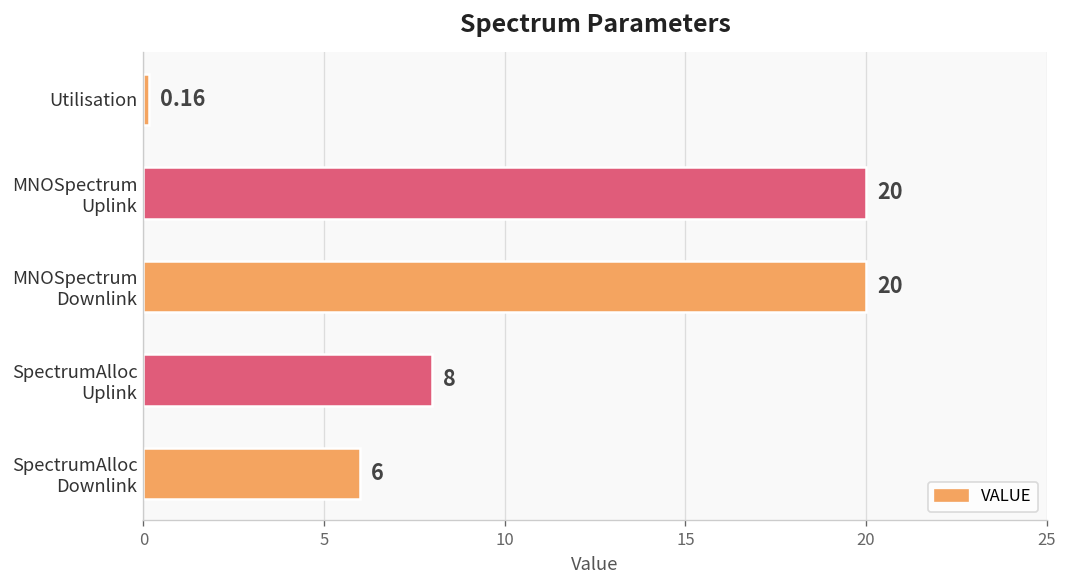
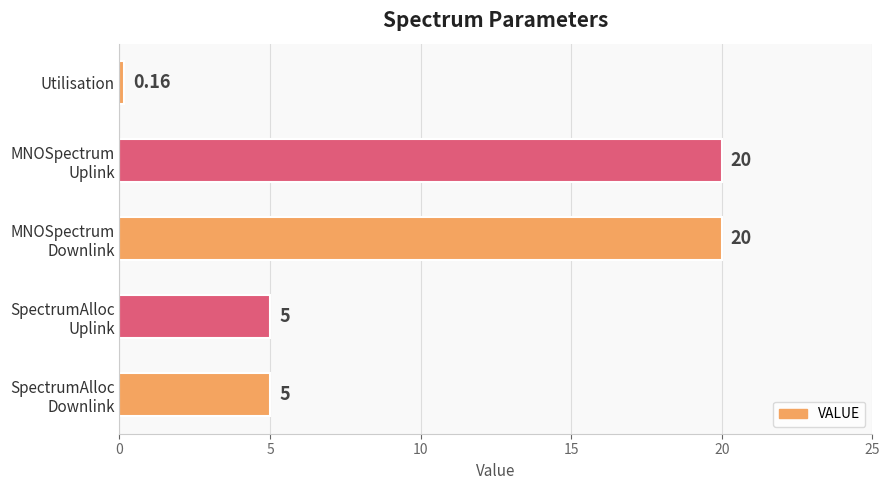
SpectrumAlloc Uplink: 8 -> 5
SpectrumAlloc Downlink: 6 -> 5
